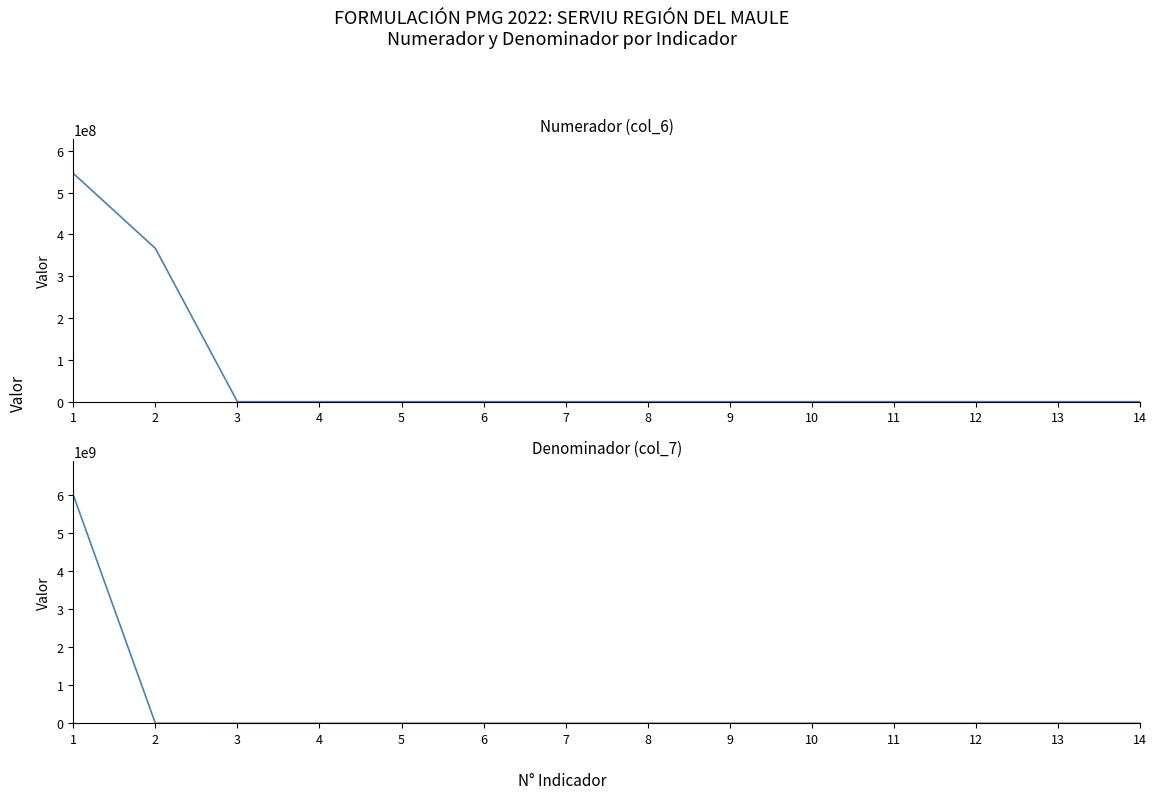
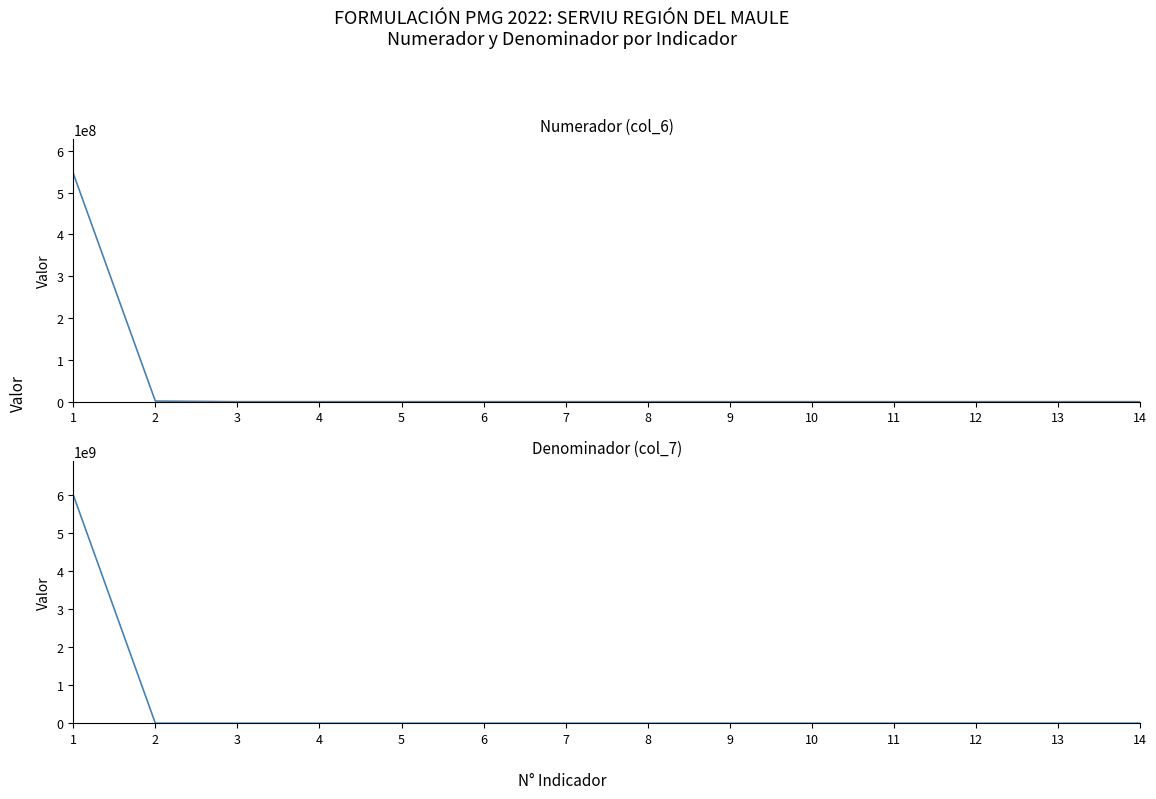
Numerador (col_6), 2: 370000000 -> 0
